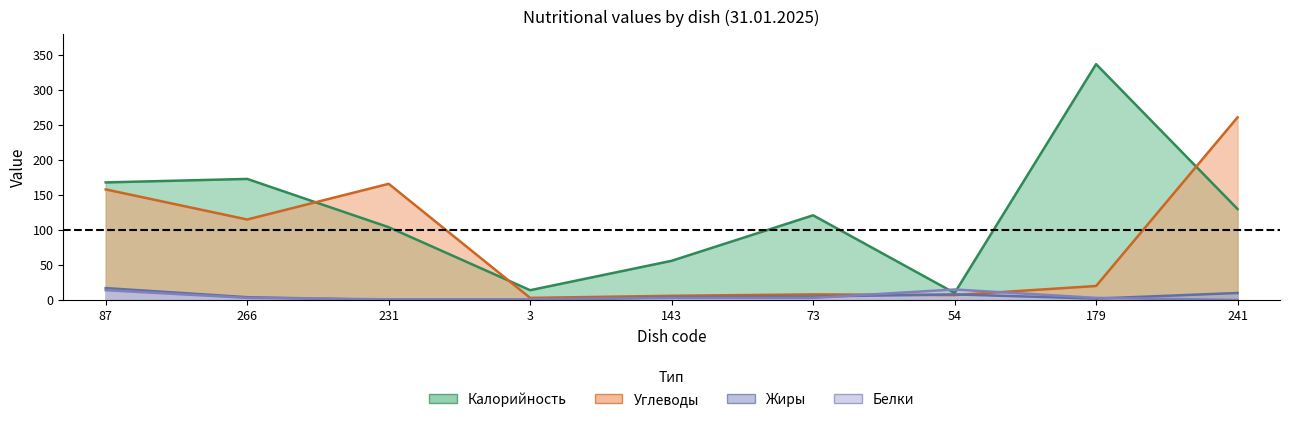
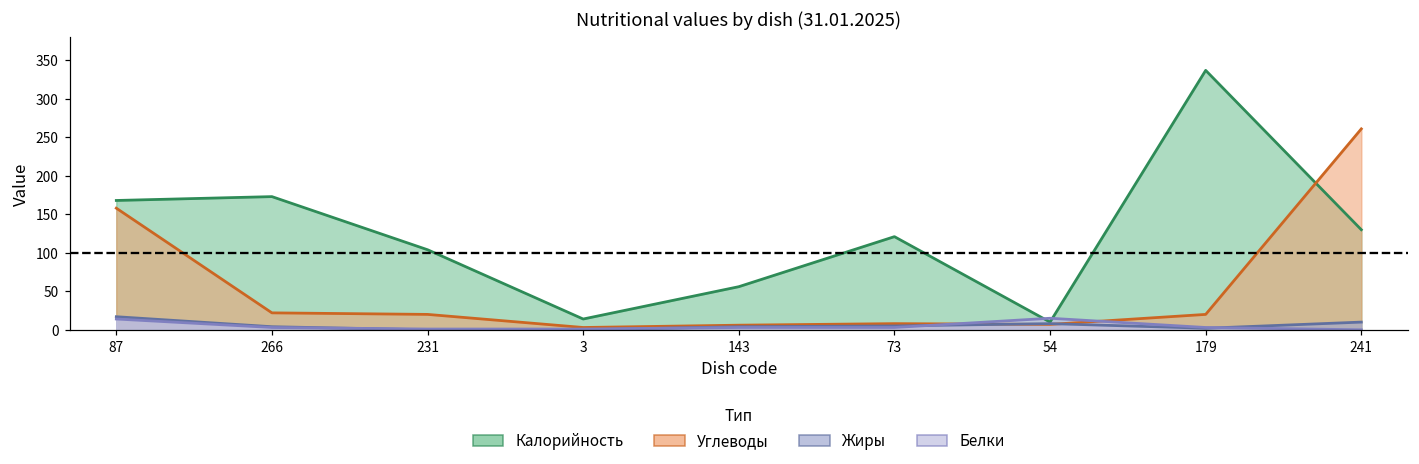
Углеводы, 266: 120 -> 20
Углеводы, 231: 170 -> 20
